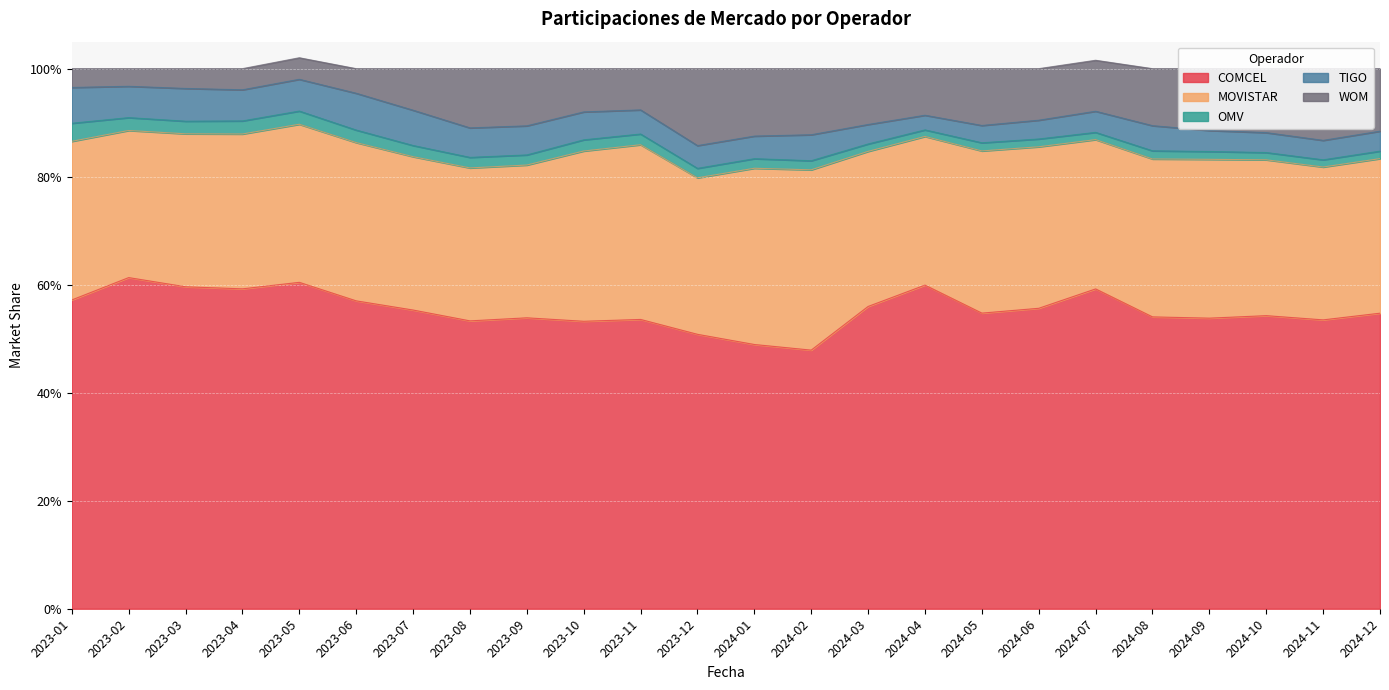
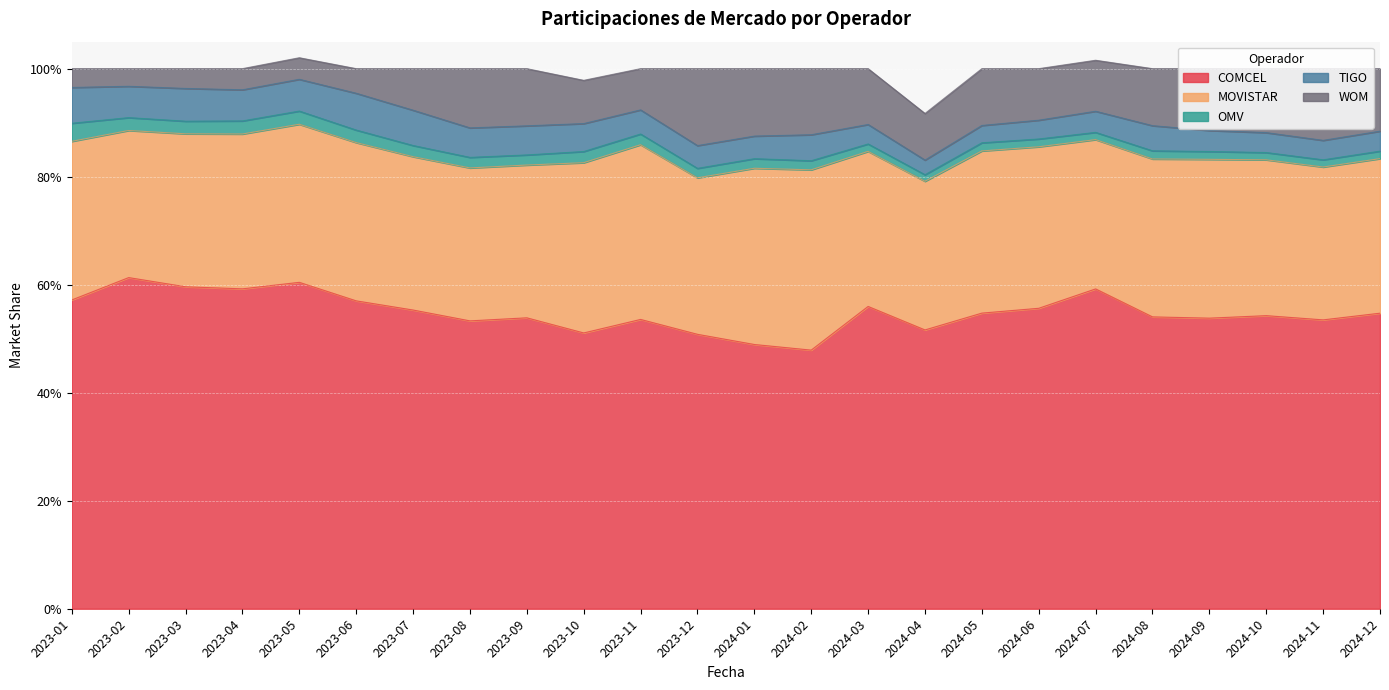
COMCEL, 2023-10: 53% -> 51%
COMCEL, 2024-04: 60% -> 52%
